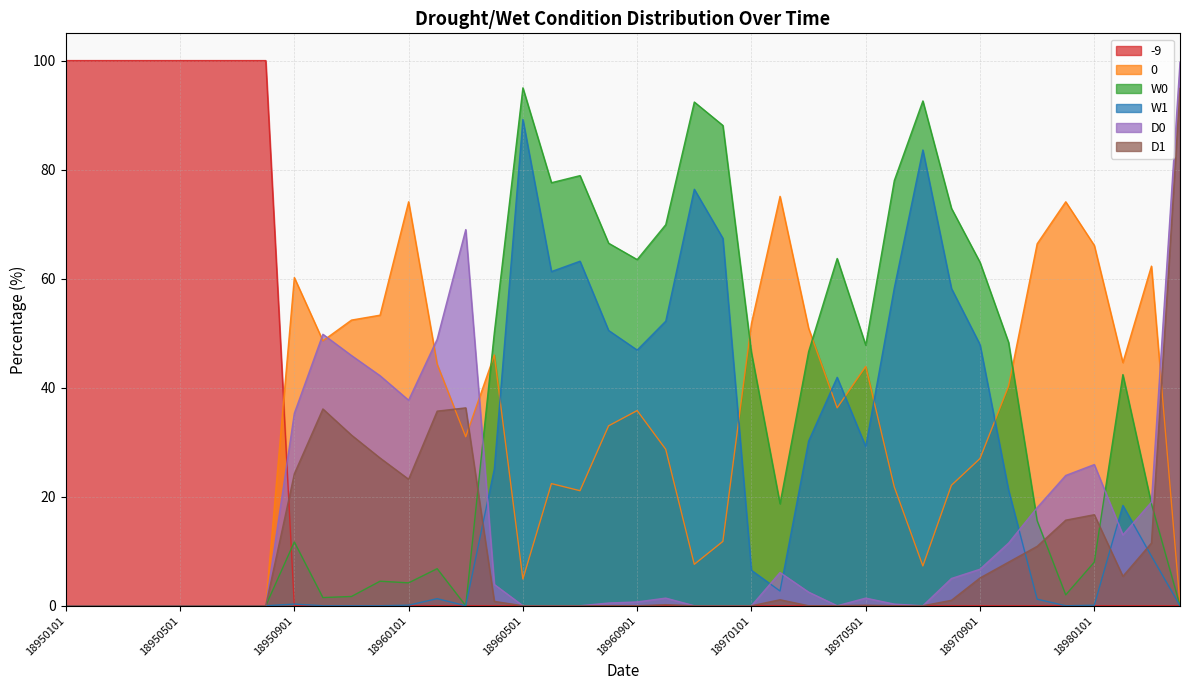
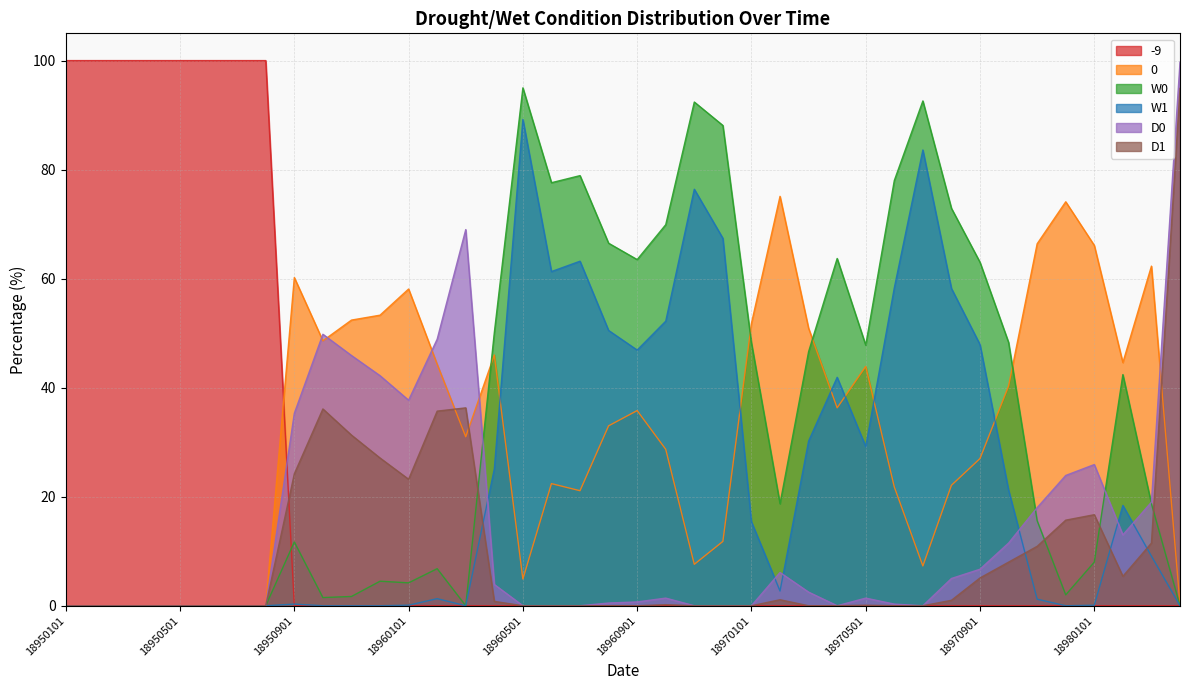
0, 18960101: 74 -> 58
W0, 18970101: 46 -> 48
W1, 18970101: 7 -> 15
